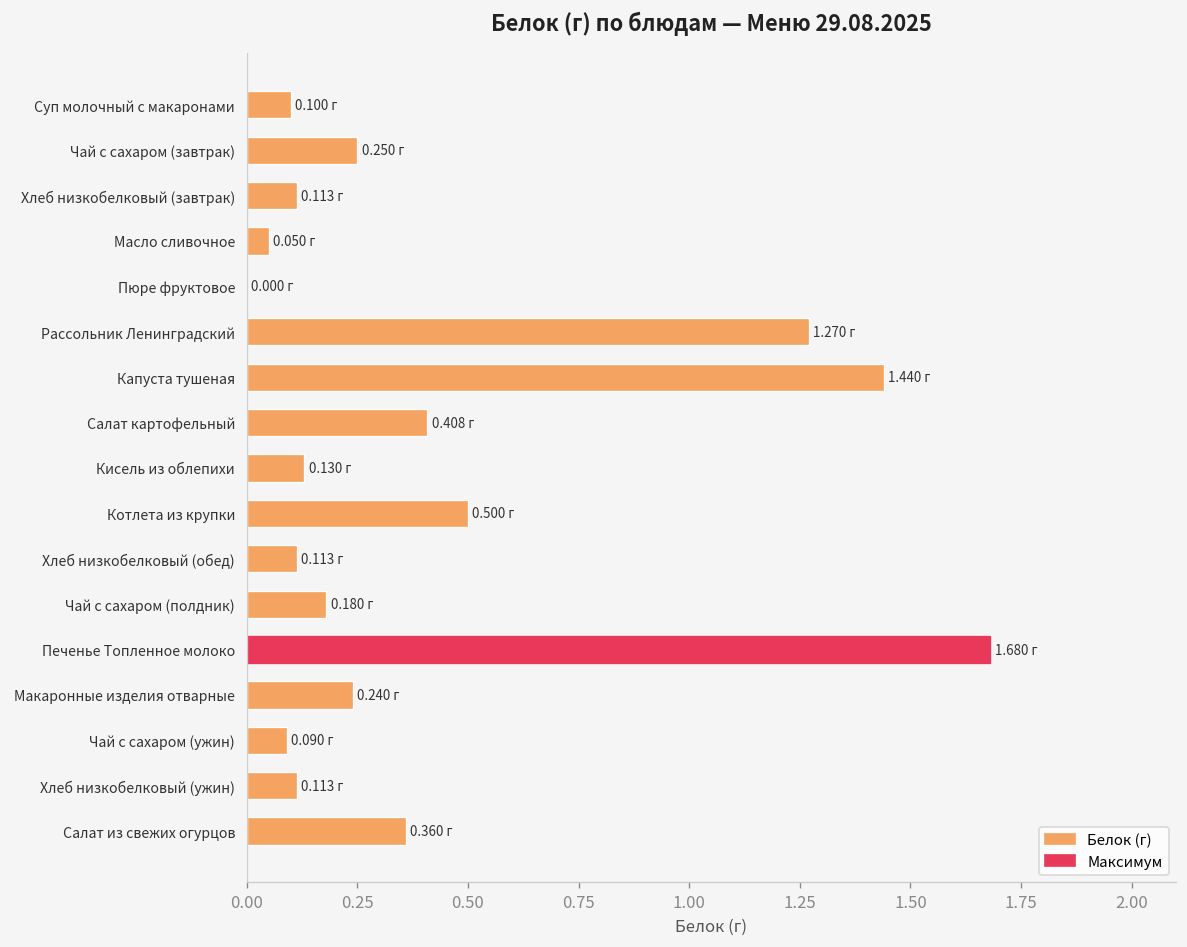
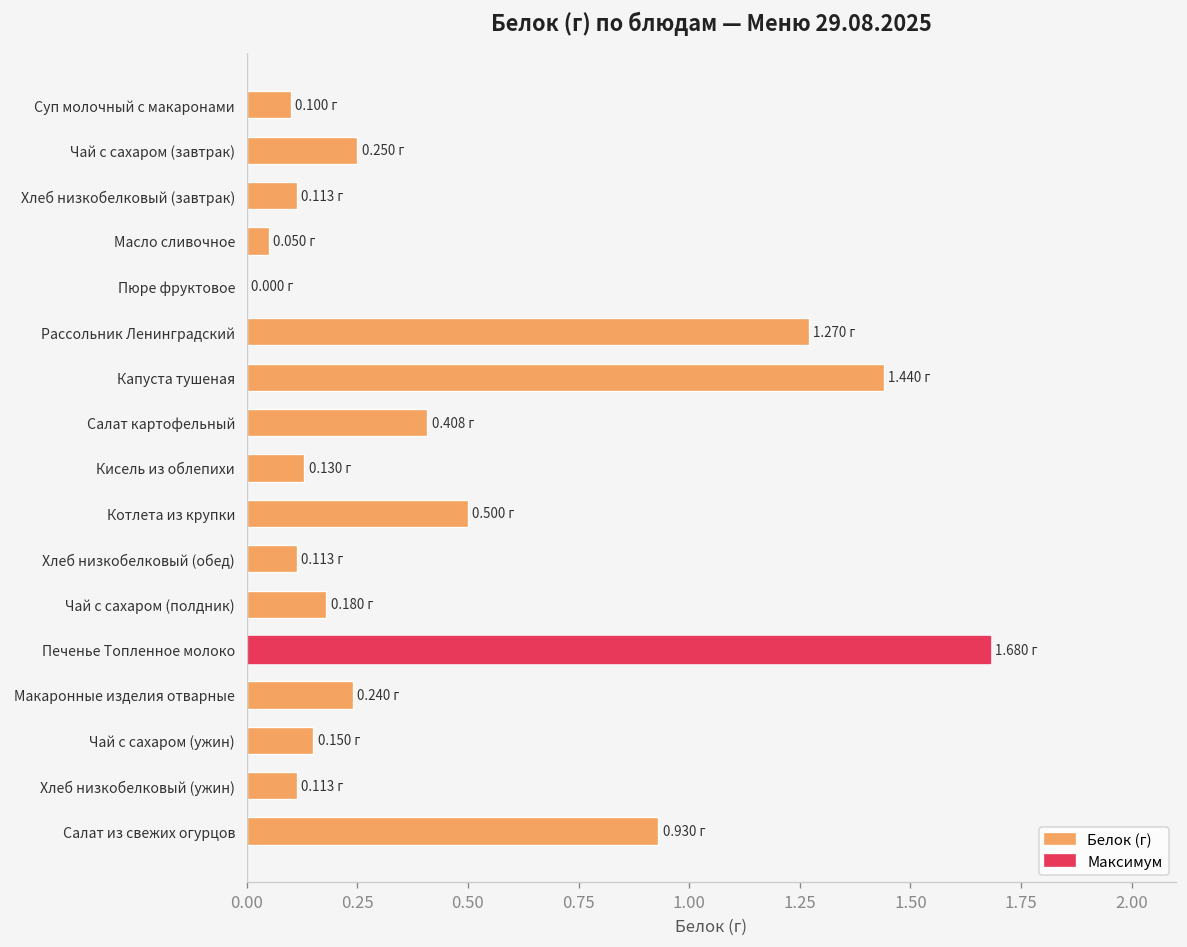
Чай с сахаром (ужин): 0.090 -> 0.150
Салат из свежих огурцов: 0.360 -> 0.930
